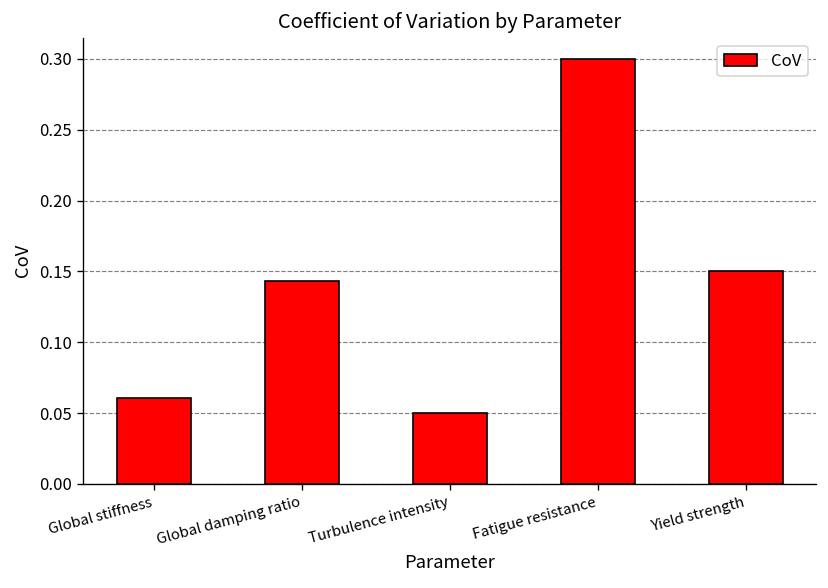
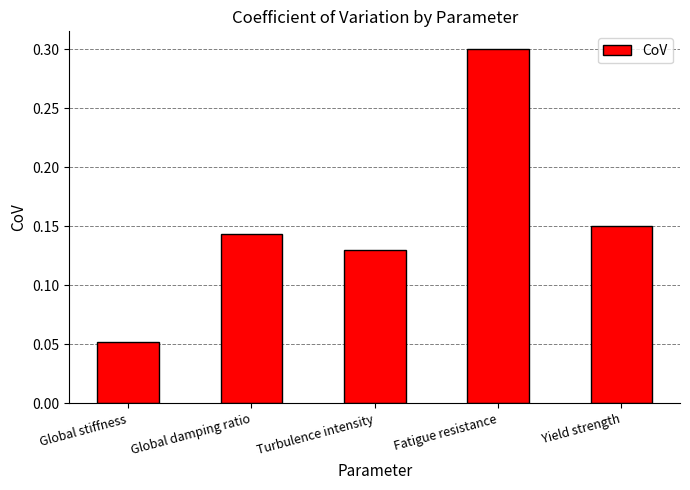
Global stiffness: 0.061 -> 0.052
Turbulence intensity: 0.05 -> 0.13
